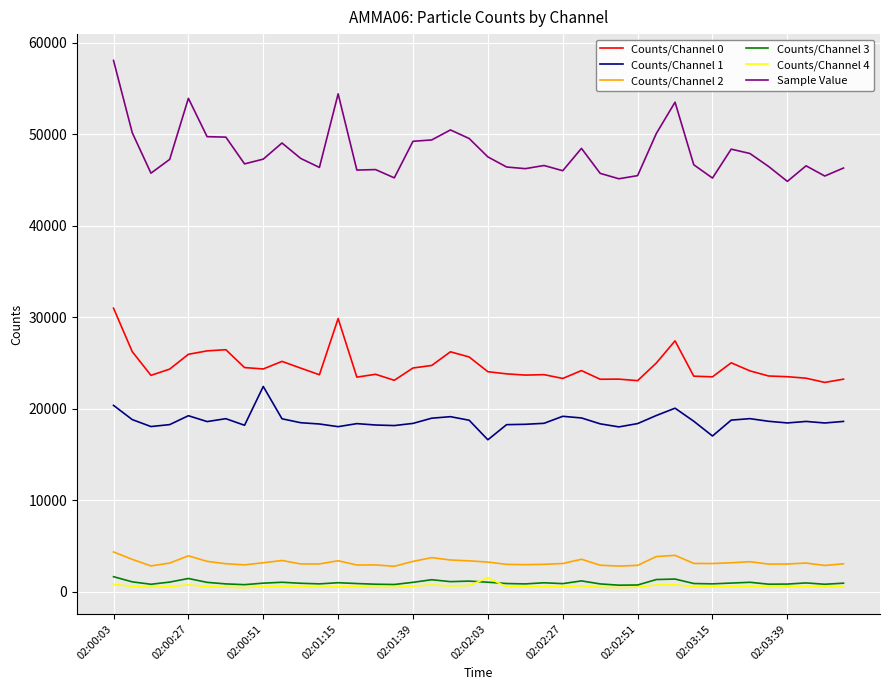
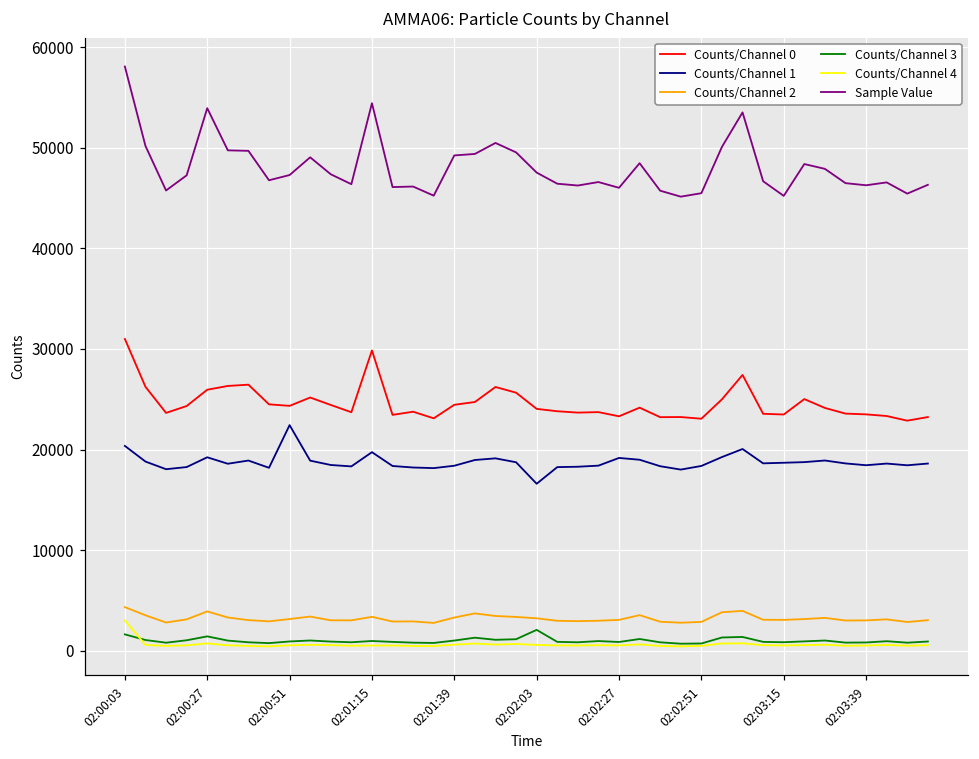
Counts/Channel 4, 02:00:03: 1000 -> 3000
Counts/Channel 1, 02:01:15: 18000 -> 20000
Counts/Channel 3, 02:02:03: 1000 -> 2000
Counts/Channel 4, 02:02:03: 1500 -> 600
Counts/Channel 1, 02:03:15: 17000 -> 19000
Sample Value, 02:03:39: 45000 -> 46000
